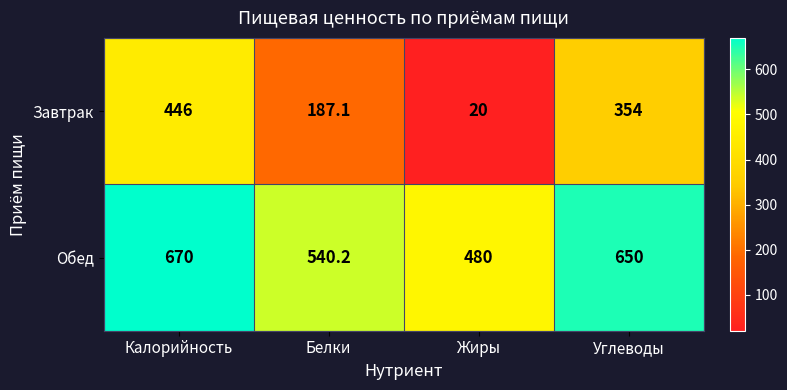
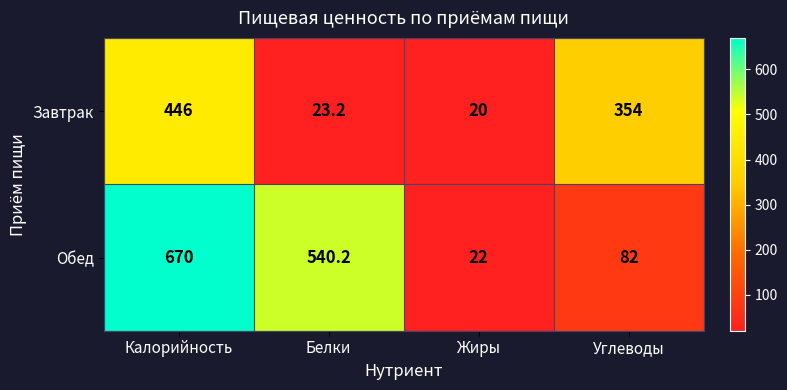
Завтрак, Белки: 187.1 -> 23.2
Обед, Жиры: 480 -> 22
Обед, Углеводы: 650 -> 82
